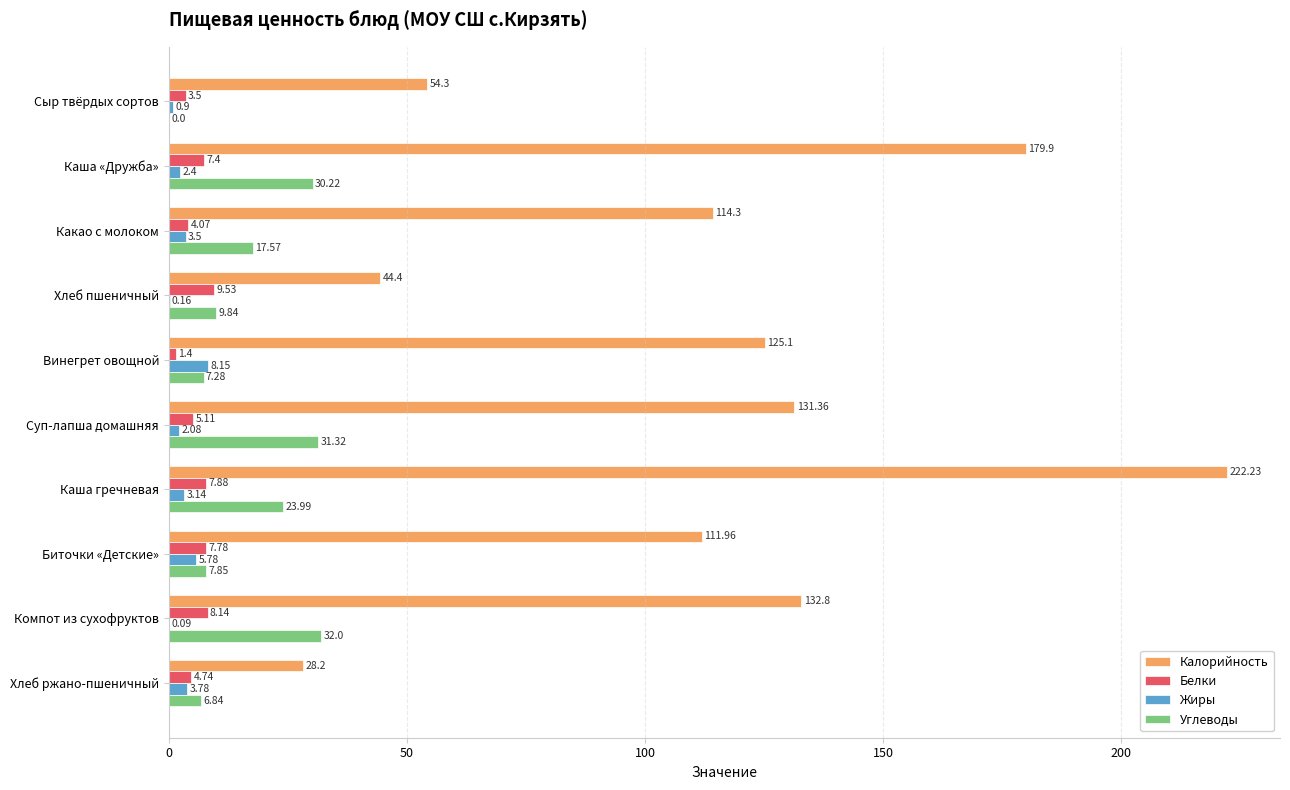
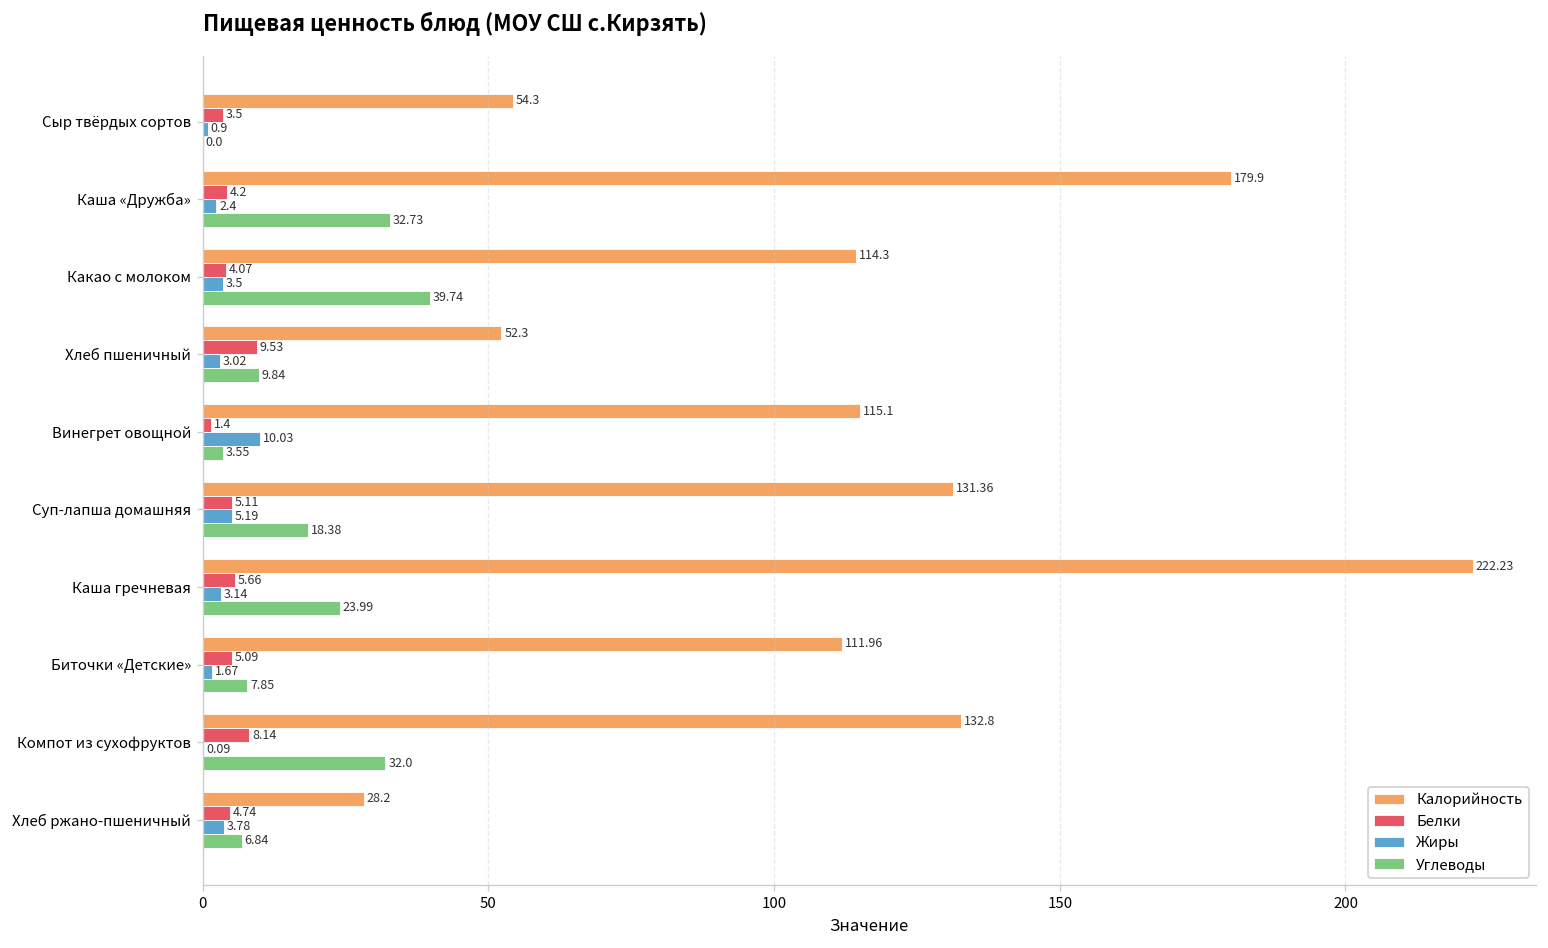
Белки, Каша «Дружба»: 7.4 -> 4.2
Углеводы, Каша «Дружба»: 30.22 -> 32.73
Углеводы, Какао с молоком: 17.57 -> 39.74
Калорийность, Хлеб пшеничный: 44.4 -> 52.3
Жиры, Хлеб пшеничный: 0.16 -> 3.02
Калорийность, Винегрет овощной: 125.1 -> 115.1
Жиры, Винегрет овощной: 8.15 -> 10.03
Углеводы, Винегрет овощной: 7.28 -> 3.55
Жиры, Суп-лапша домашняя: 2.08 -> 5.19
Углеводы, Суп-лапша домашняя: 31.32 -> 18.38
Белки, Каша гречневая: 7.88 -> 5.66
Белки, Биточки «Детские»: 7.78 -> 5.09
Жиры, Биточки «Детские»: 5.78 -> 1.67
